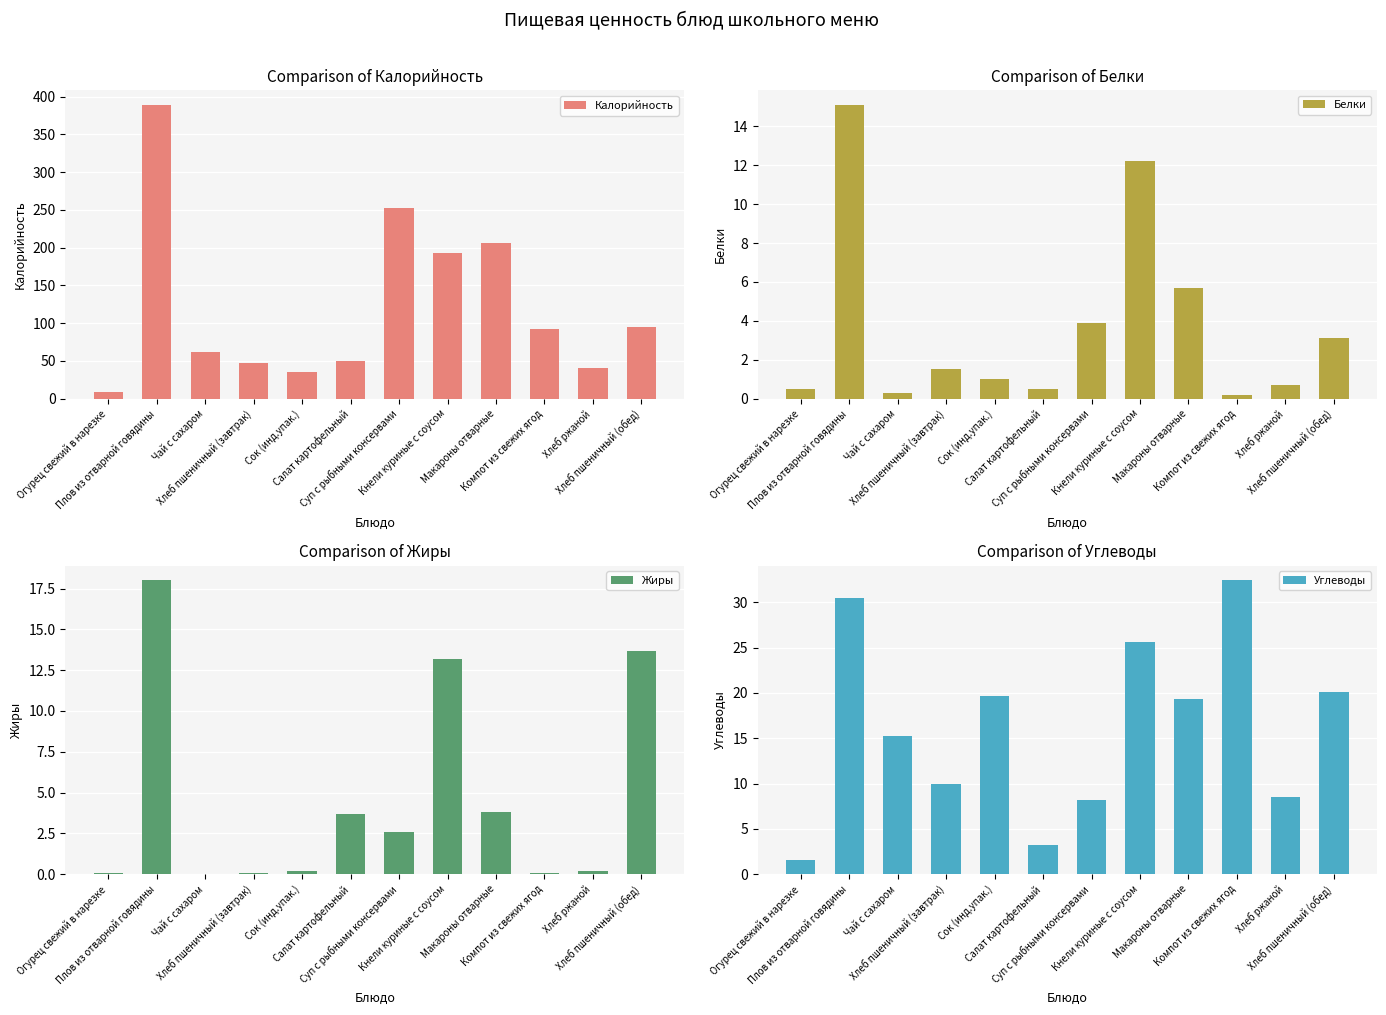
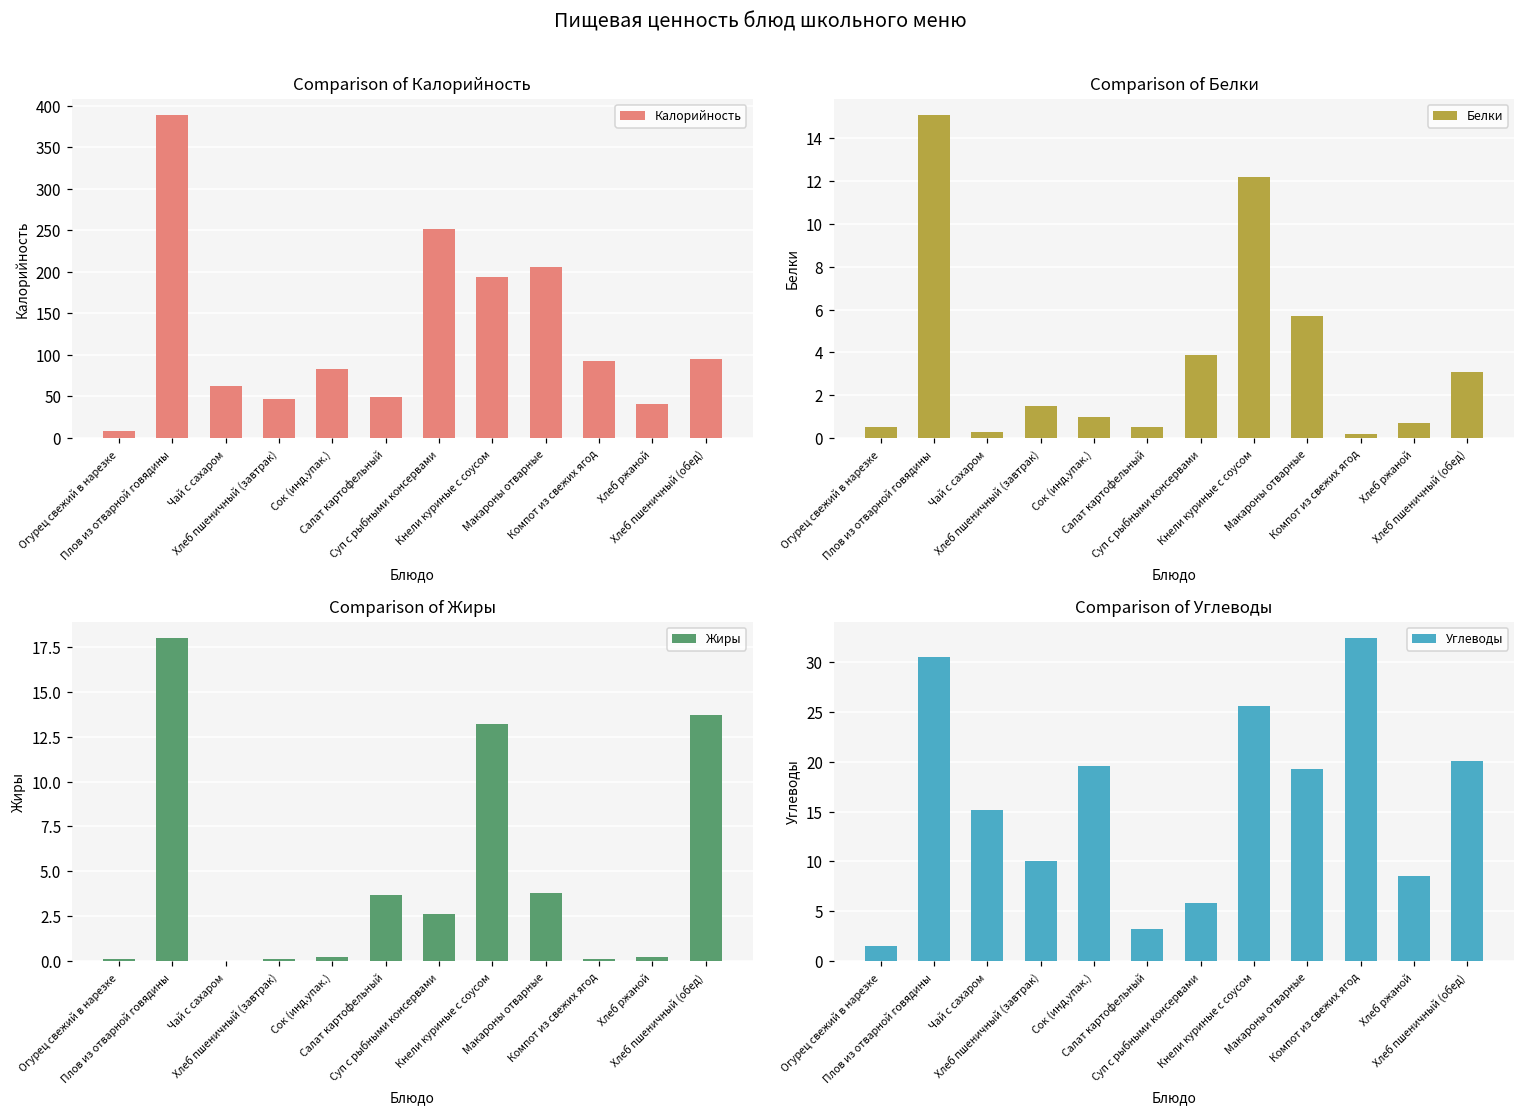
Comparison of Калорийность, Сок (инд.упак.): 30 -> 80
Comparison of Углеводы, Суп с рыбными консервами: 8 -> 6
